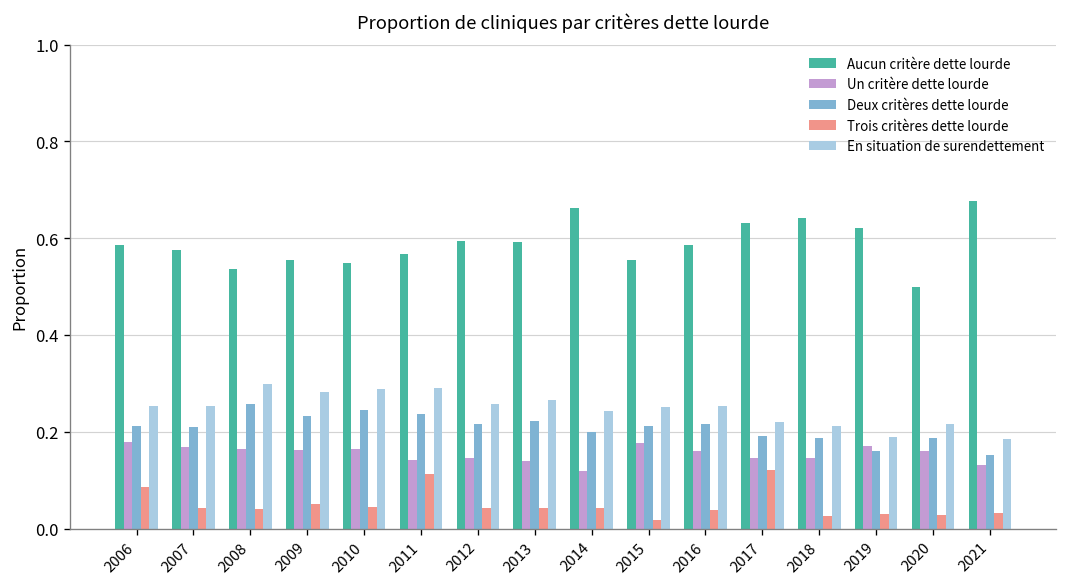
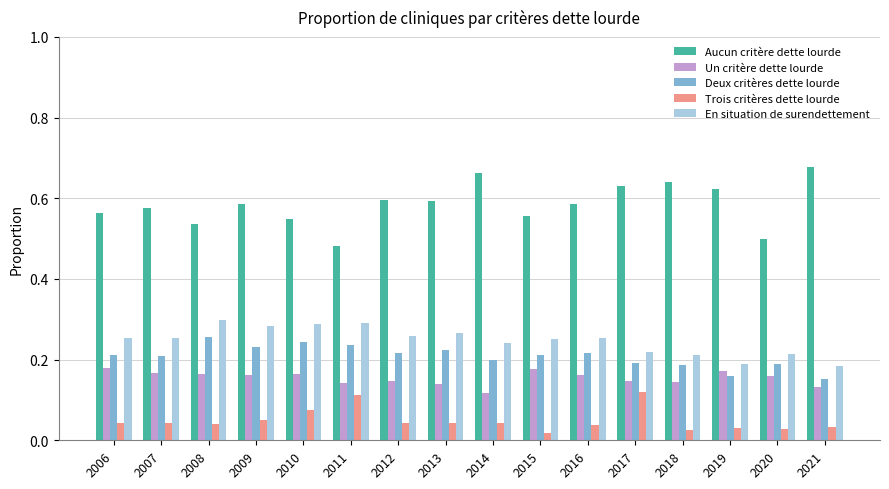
Aucun critère dette lourde, 2006: 0.59 -> 0.56
Trois critères dette lourde, 2006: 0.09 -> 0.04
Aucun critère dette lourde, 2009: 0.55 -> 0.59
Trois critères dette lourde, 2010: 0.04 -> 0.07
Aucun critère dette lourde, 2011: 0.57 -> 0.48
